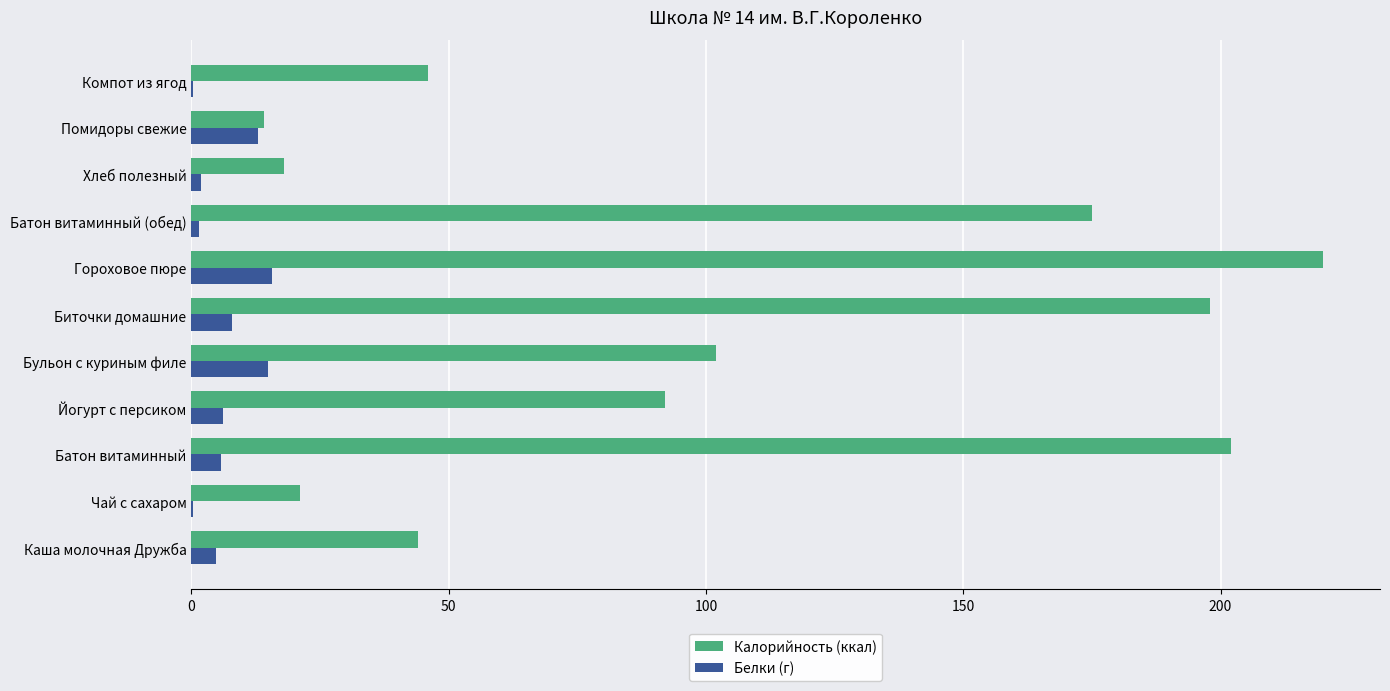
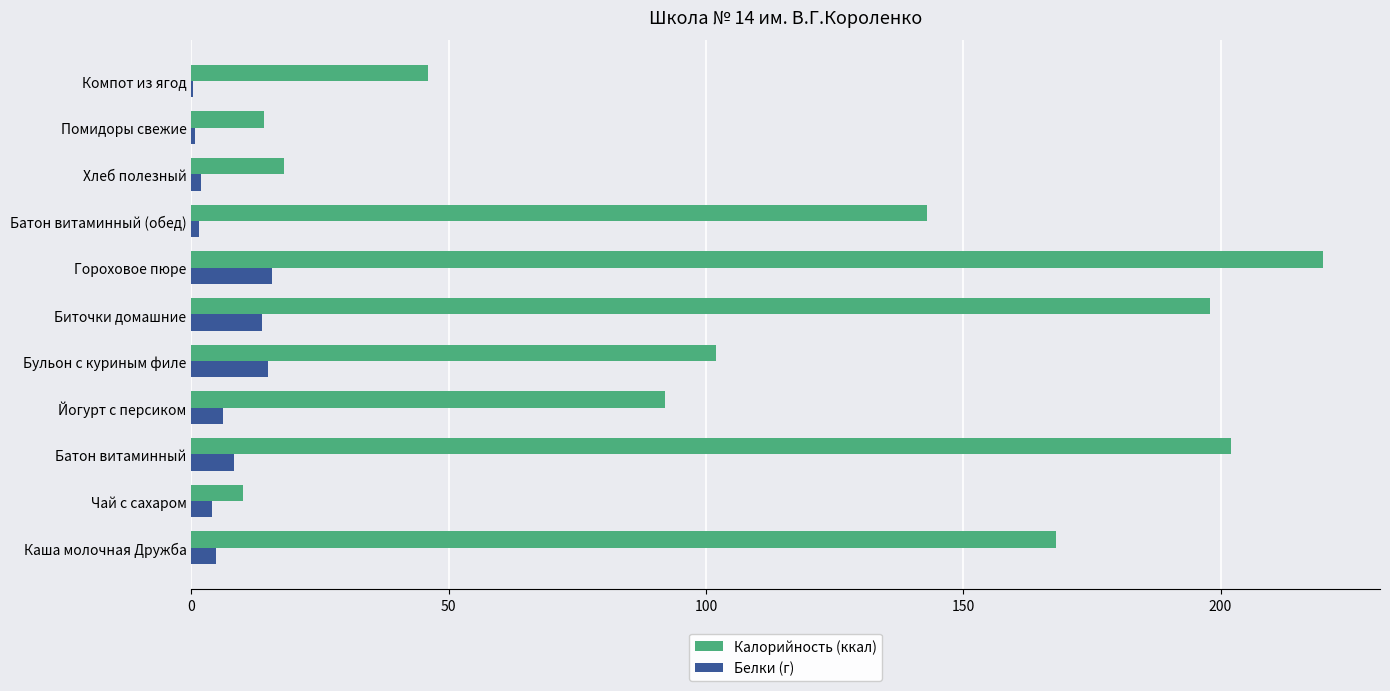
Белки (г), Помидоры свежие: 13 -> 1
Калорийность (ккал), Батон витаминный (обед): 175 -> 143
Белки (г), Биточки домашние: 8 -> 14
Белки (г), Батон витаминный: 6 -> 8
Калорийность (ккал), Чай с сахаром: 21 -> 10
Белки (г), Чай с сахаром: 0 -> 4
Калорийность (ккал), Каша молочная Дружба: 44 -> 168
